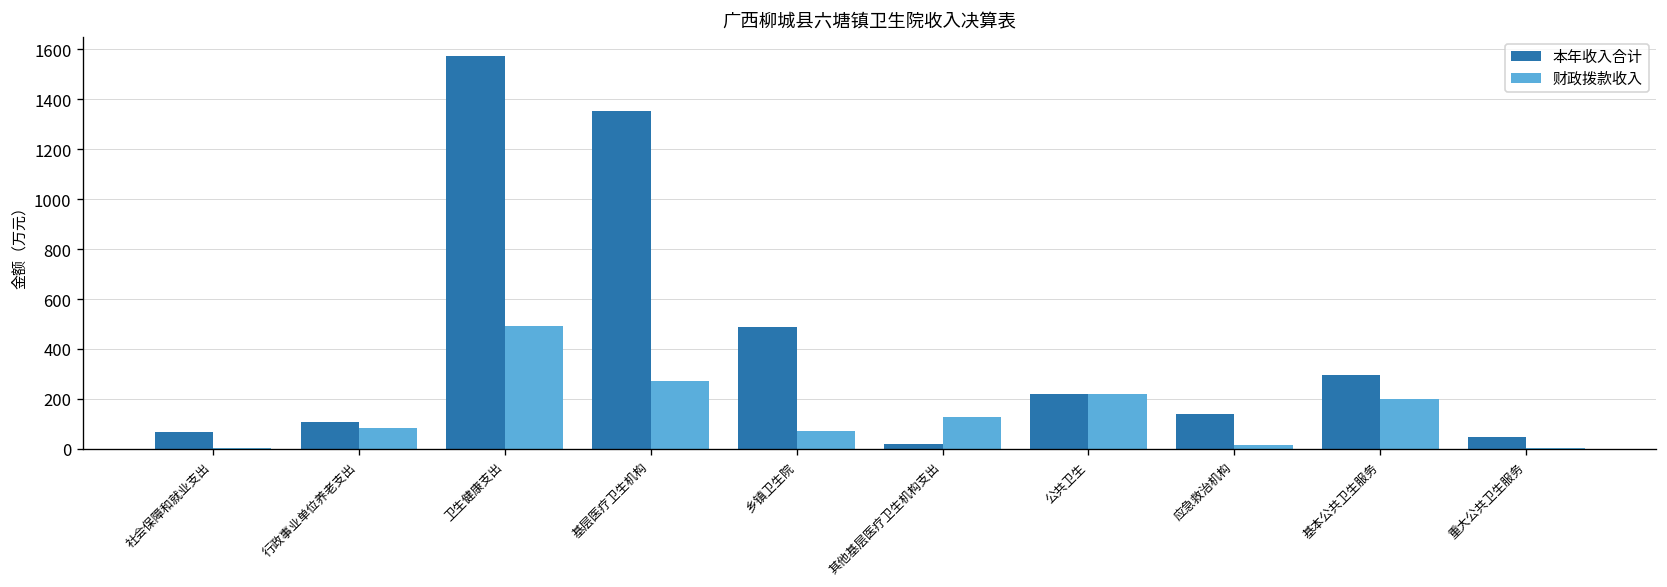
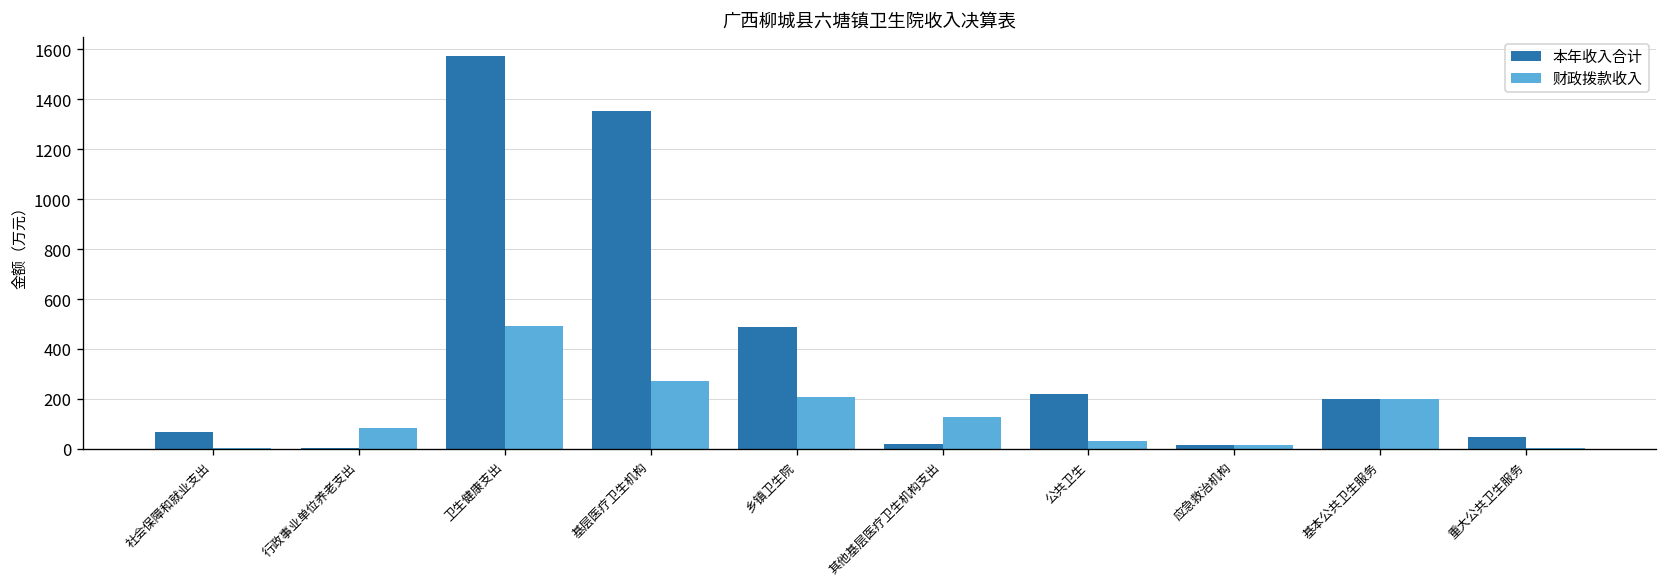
本年收入合计, 行政事业单位养老支出: 110 -> 0
财政拨款收入, 乡镇卫生院: 70 -> 210
财政拨款收入, 公共卫生: 220 -> 30
本年收入合计, 应急救治机构: 140 -> 20
本年收入合计, 基本公共卫生服务: 300 -> 200
